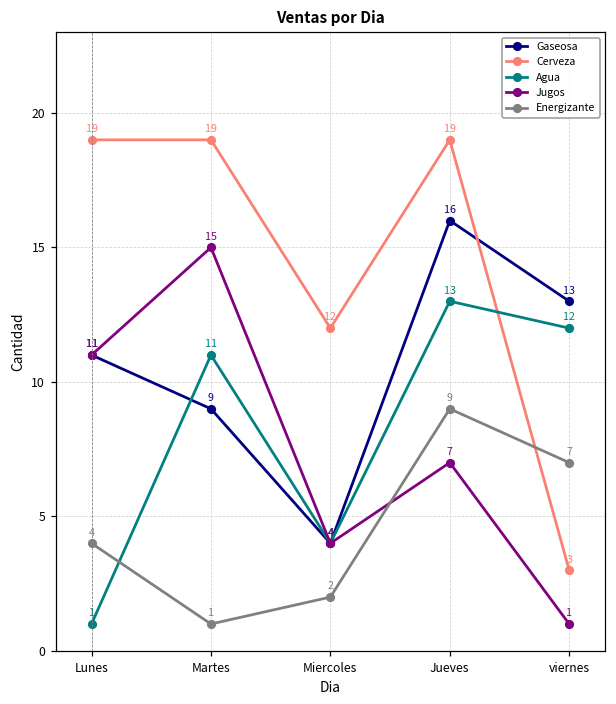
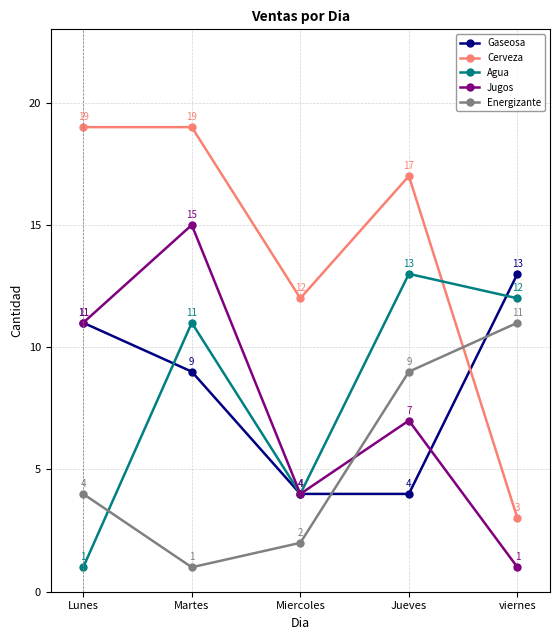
Gaseosa, Jueves: 16 -> 4
Cerveza, Jueves: 19 -> 17
Energizante, viernes: 7 -> 11
